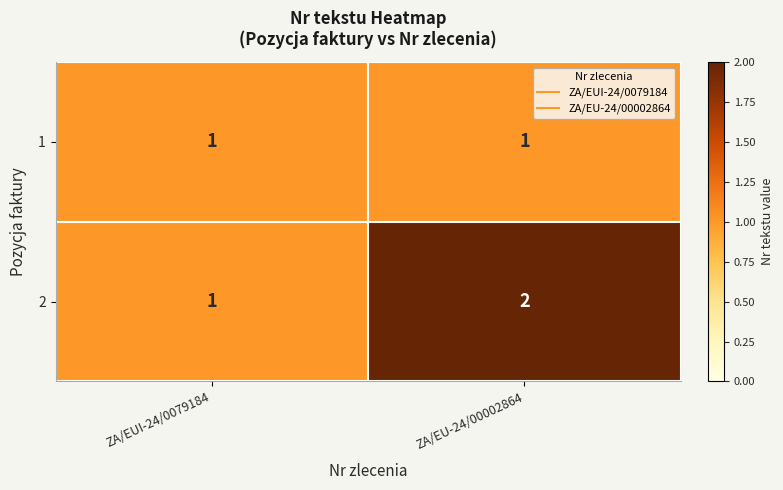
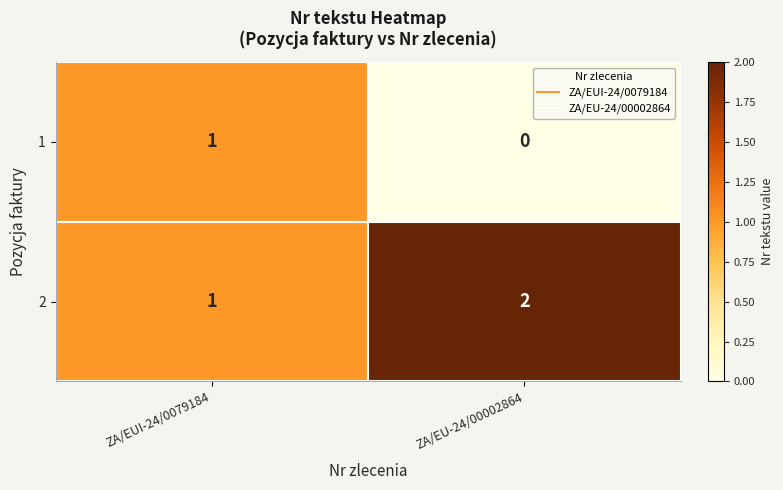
1, ZA/EU-24/00002864: 1 -> 0
